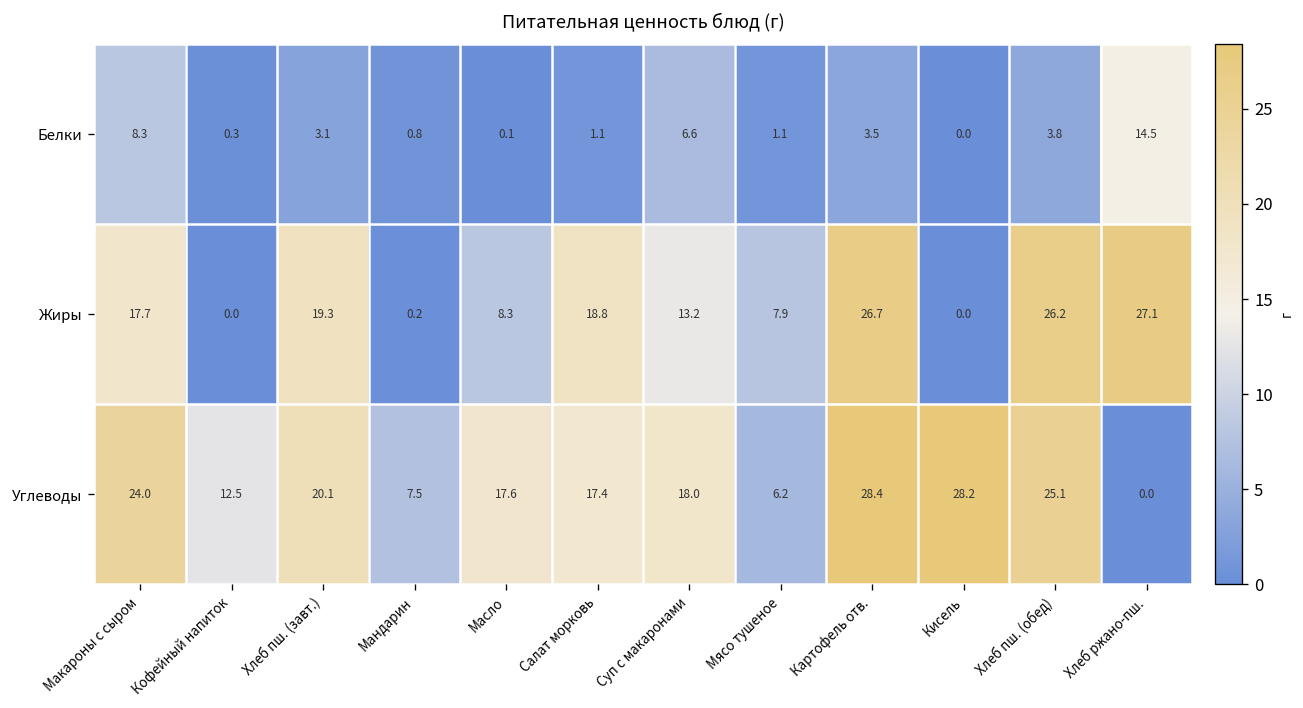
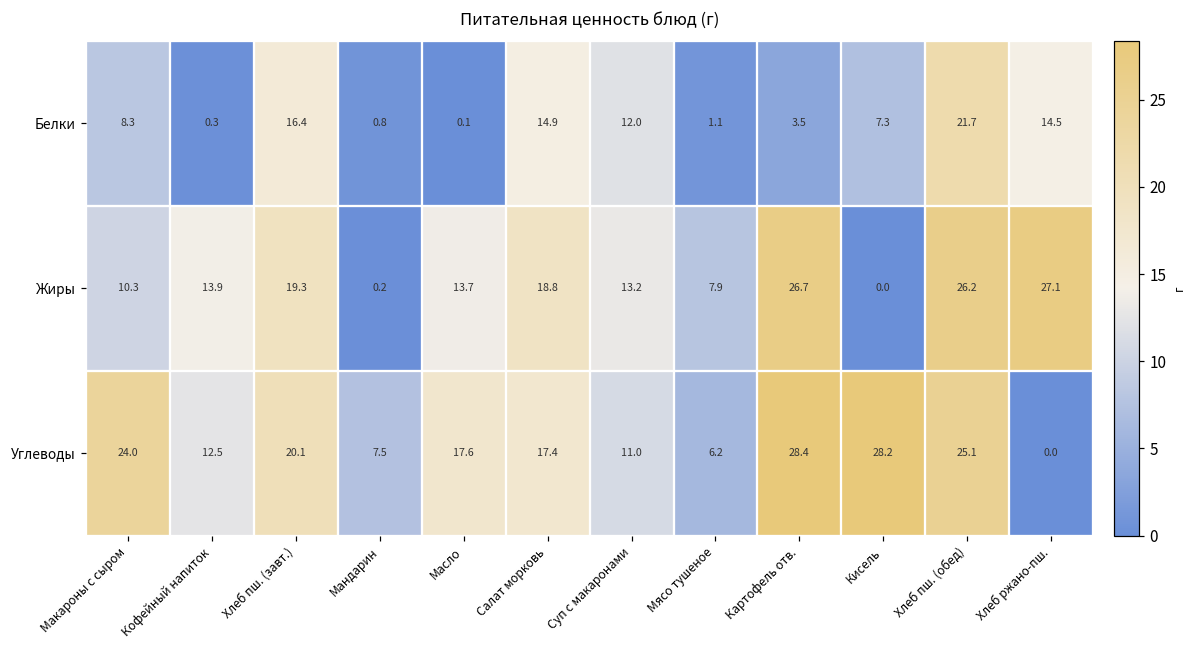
Белки, Хлеб пш. (завт.): 3.1 -> 16.4
Белки, Салат морковь: 1.1 -> 14.9
Белки, Суп с макаронами: 6.6 -> 12.0
Белки, Кисель: 0.0 -> 7.3
Белки, Хлеб пш. (обед): 3.8 -> 21.7
Жиры, Макароны с сыром: 17.7 -> 10.3
Жиры, Кофейный напиток: 0.0 -> 13.9
Жиры, Масло: 8.3 -> 13.7
Углеводы, Суп с макаронами: 18.0 -> 11.0
